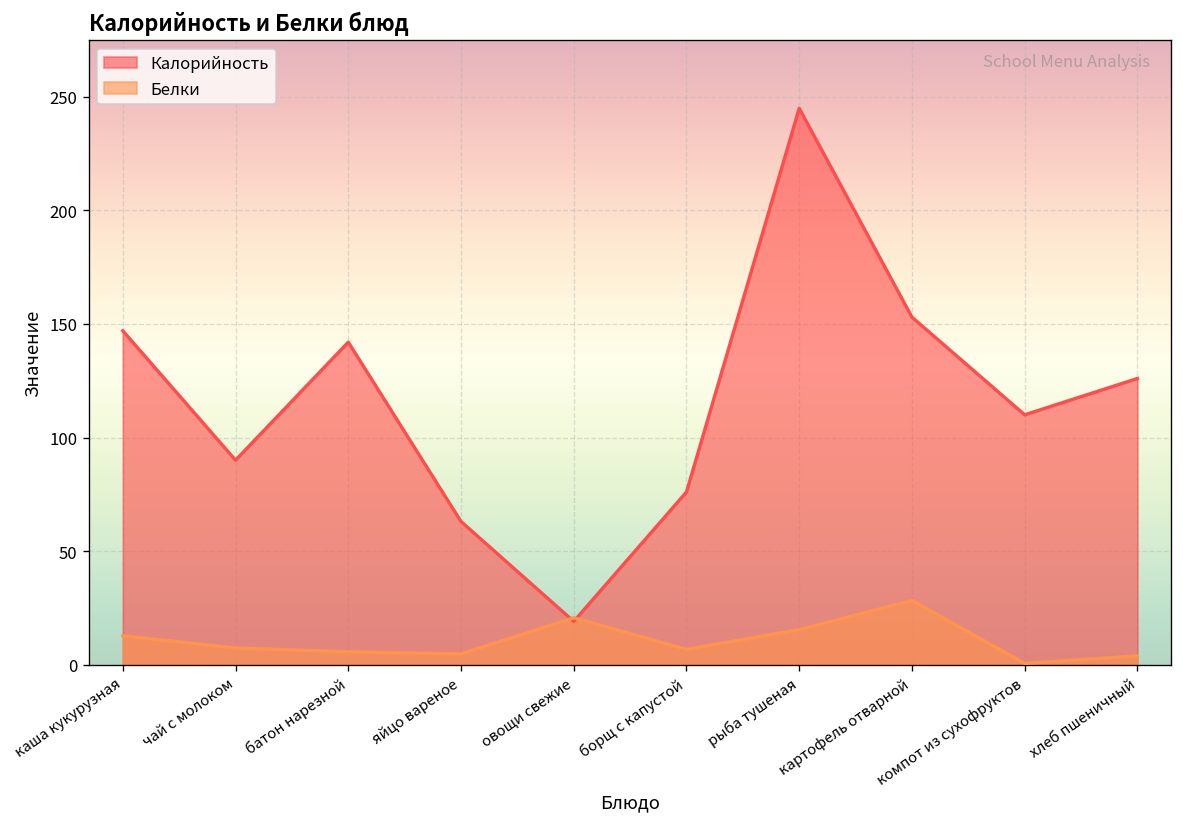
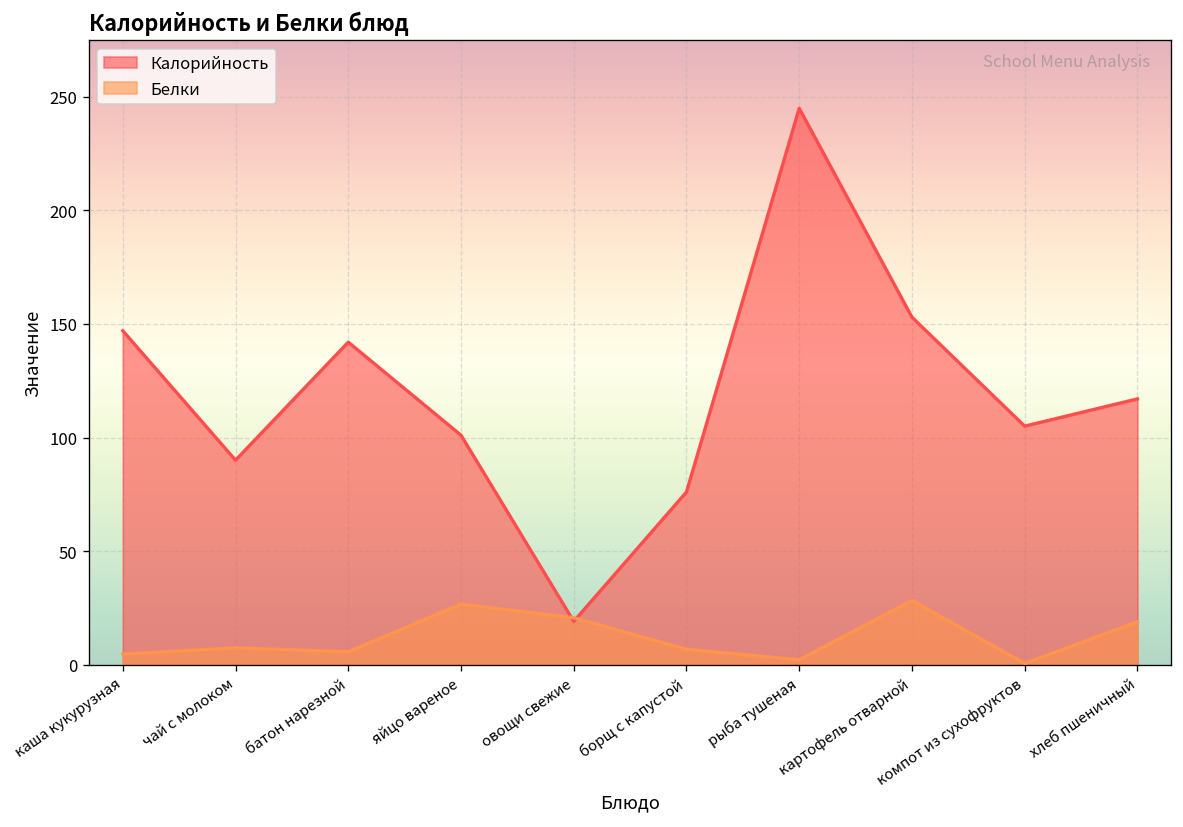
Белки, каша кукурузная: 13 -> 5
Калорийность, яйцо вареное: 63 -> 101
Белки, яйцо вареное: 5 -> 27
Белки, рыба тушеная: 15 -> 2
Калорийность, компот из сухофруктов: 110 -> 105
Калорийность, хлеб пшеничный: 126 -> 117
Белки, хлеб пшеничный: 4 -> 19
